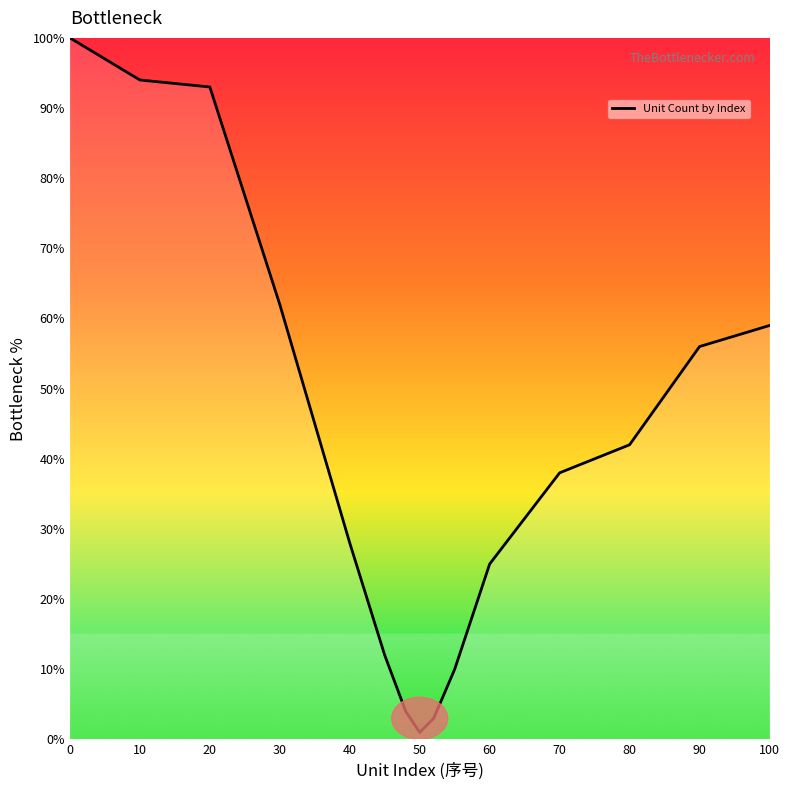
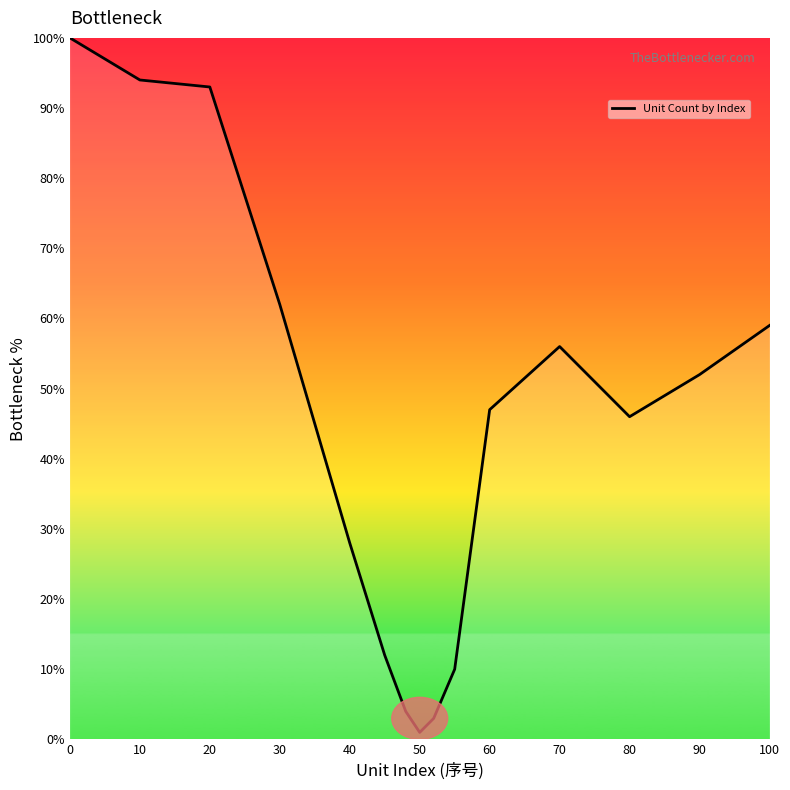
60: 25% -> 47%
70: 38% -> 56%
80: 42% -> 46%
90: 56% -> 52%
